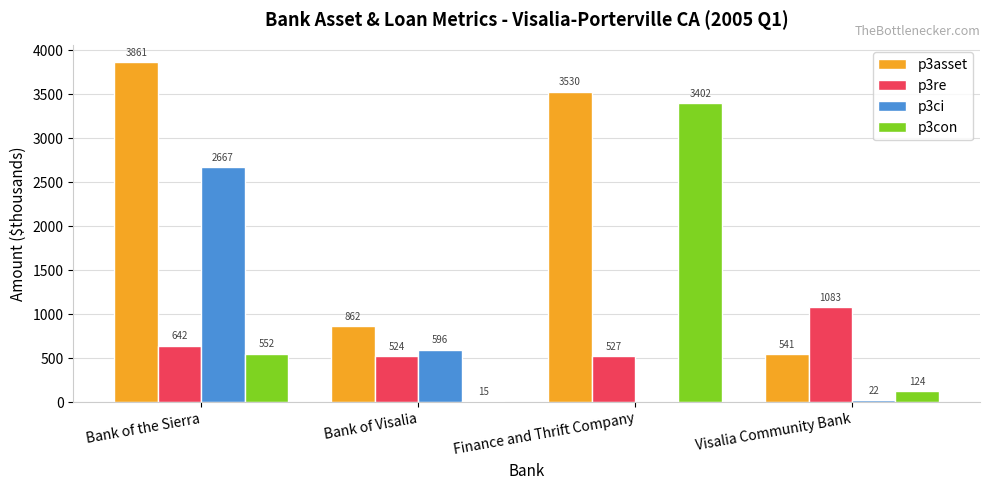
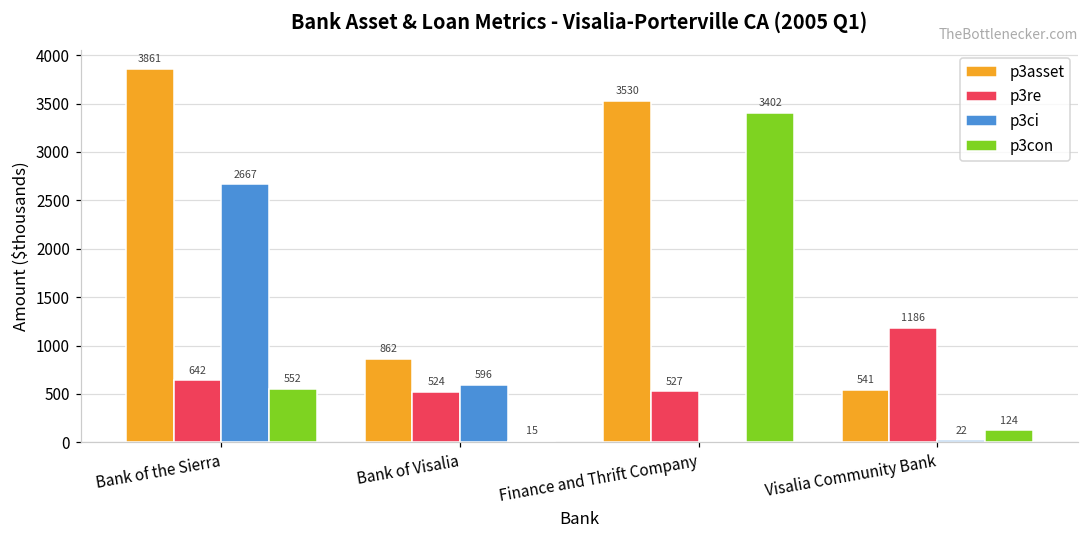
p3re, Visalia Community Bank: 1083 -> 1186
